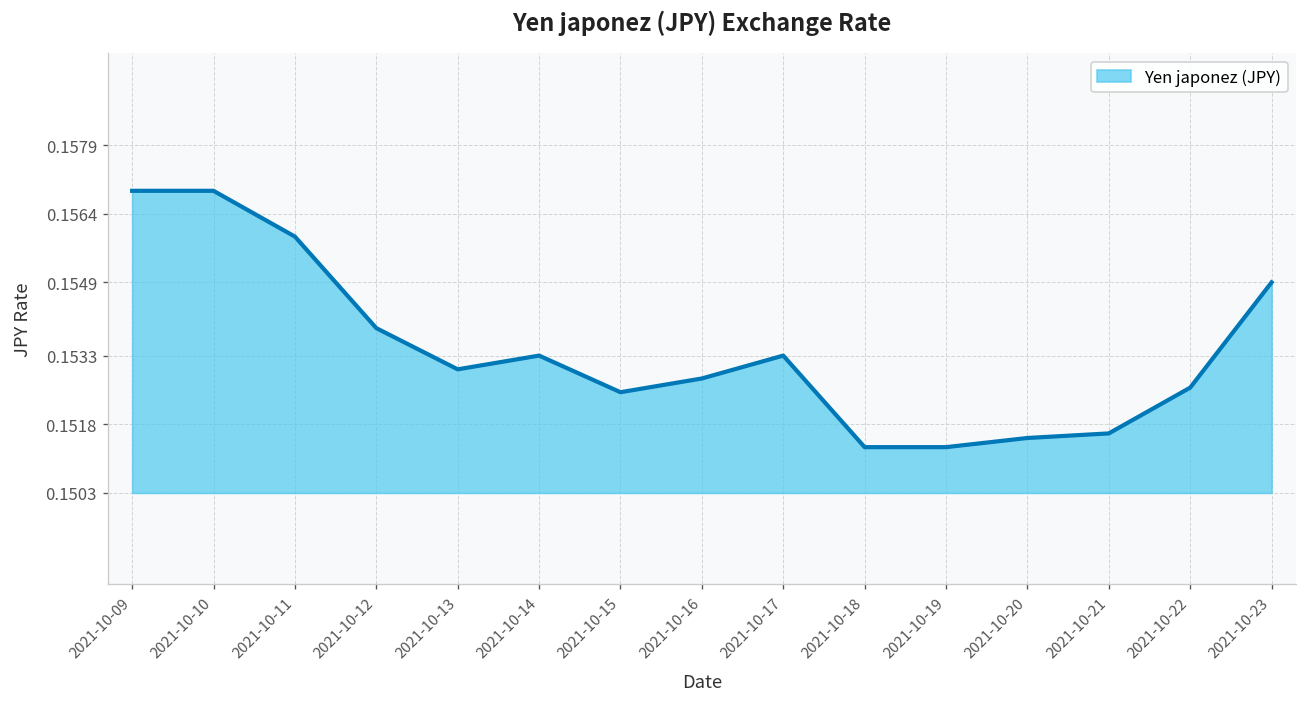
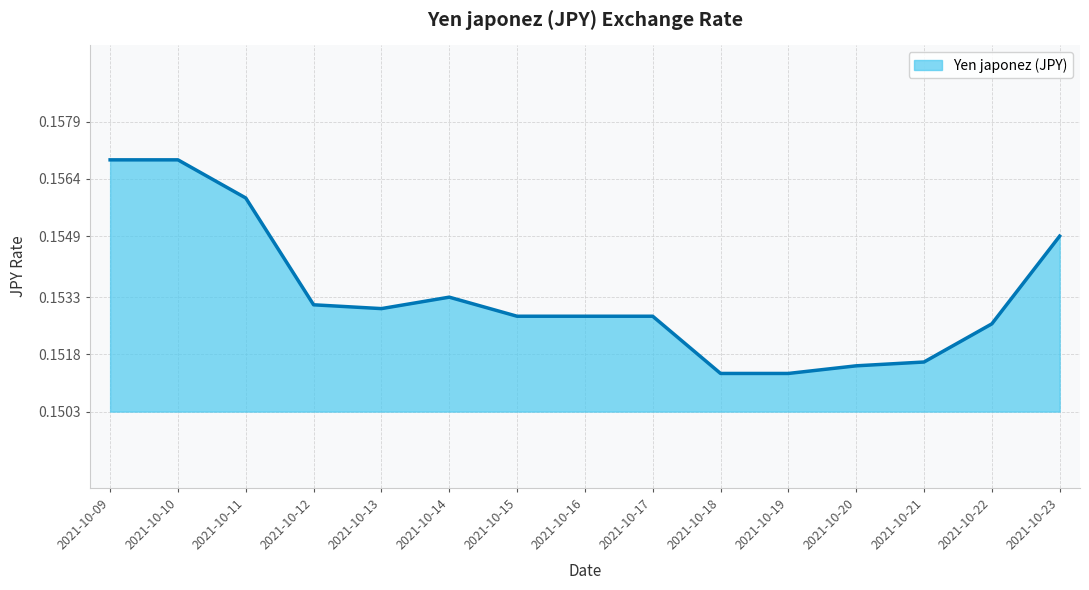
2021-10-12: 0.1539 -> 0.1531
2021-10-15: 0.1525 -> 0.1528
2021-10-17: 0.1533 -> 0.1528
